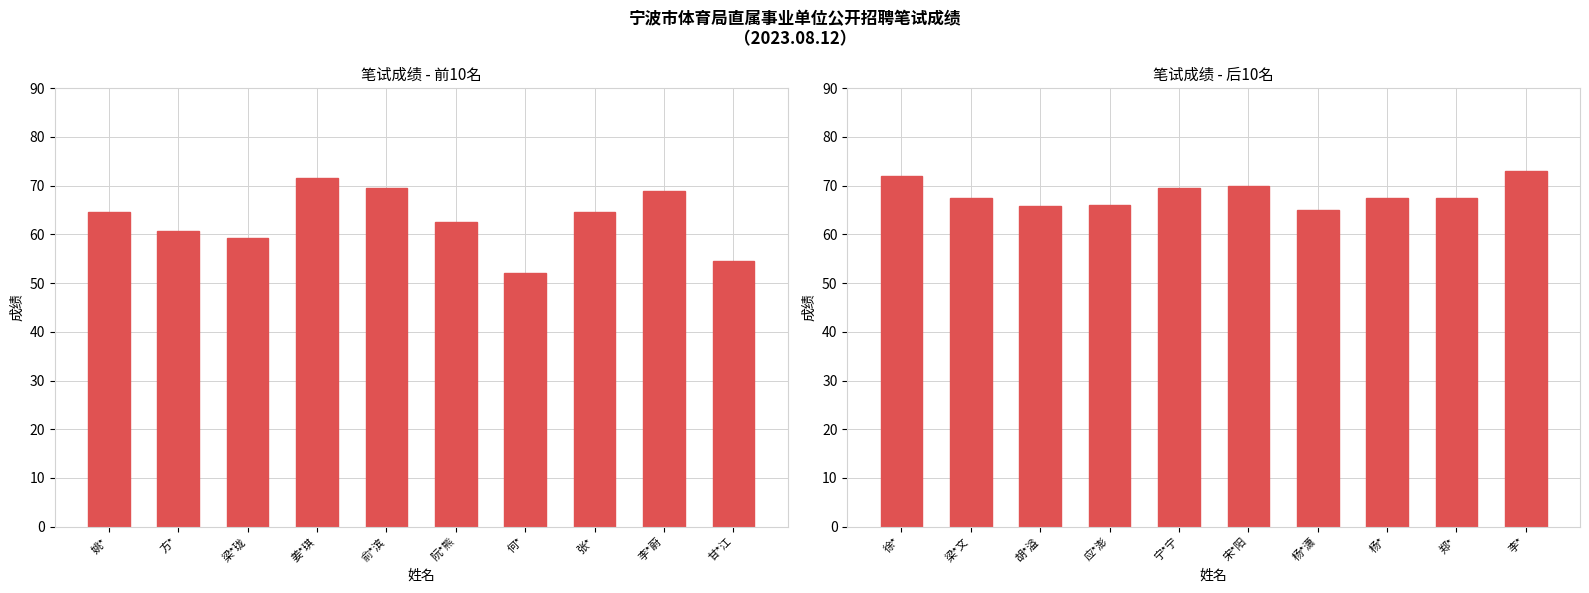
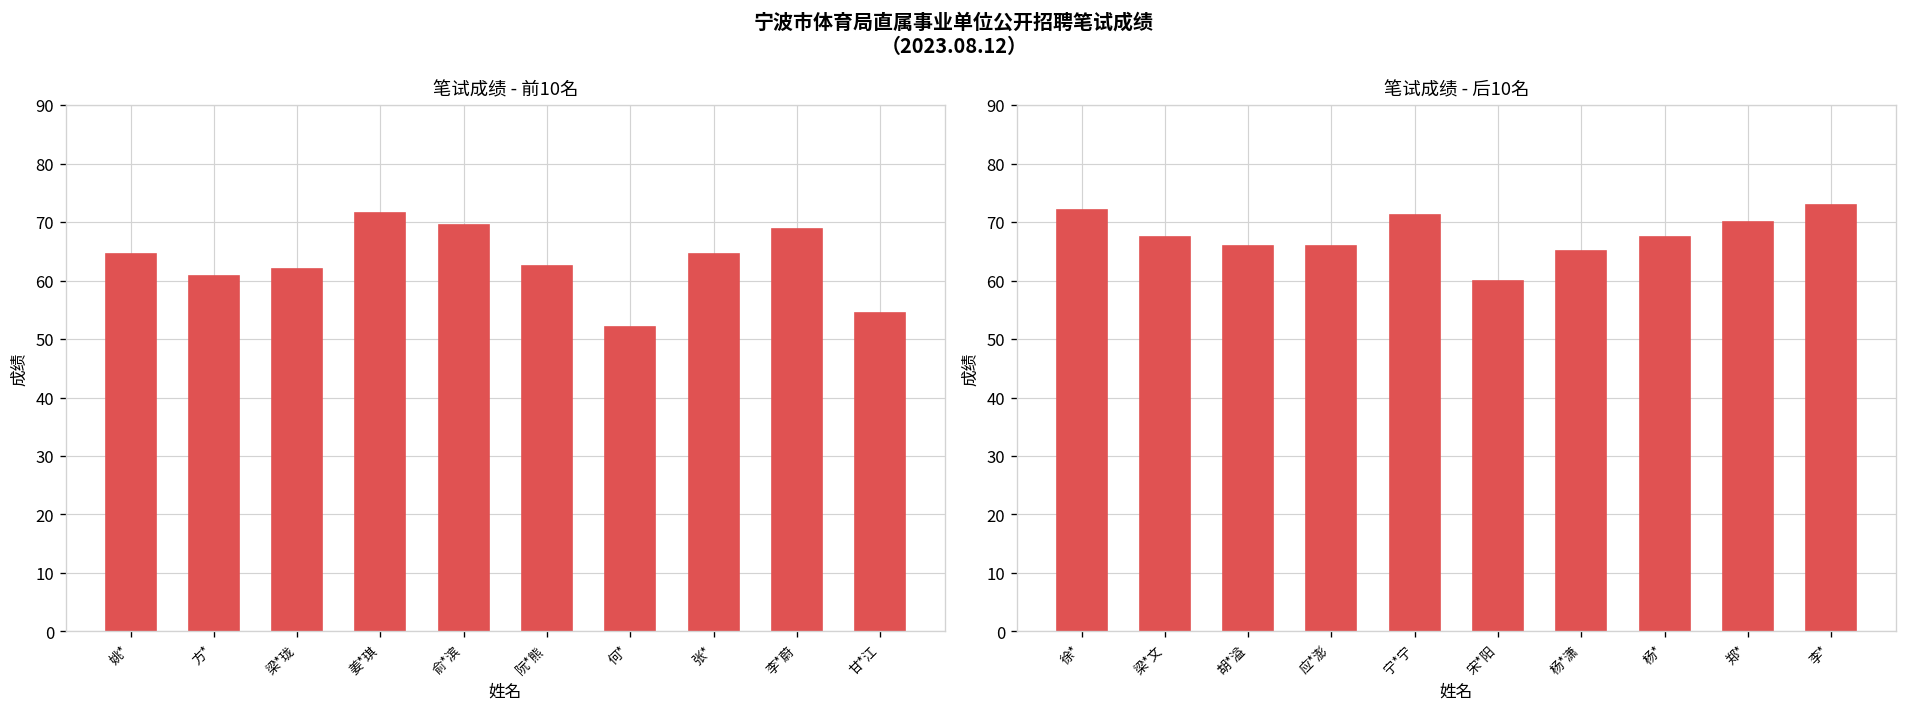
笔试成绩 - 前10名, 梁*珑: 59 -> 62
笔试成绩 - 后10名, 宁*宁: 70 -> 71
笔试成绩 - 后10名, 宋*阳: 70 -> 60
笔试成绩 - 后10名, 郑*: 68 -> 70
